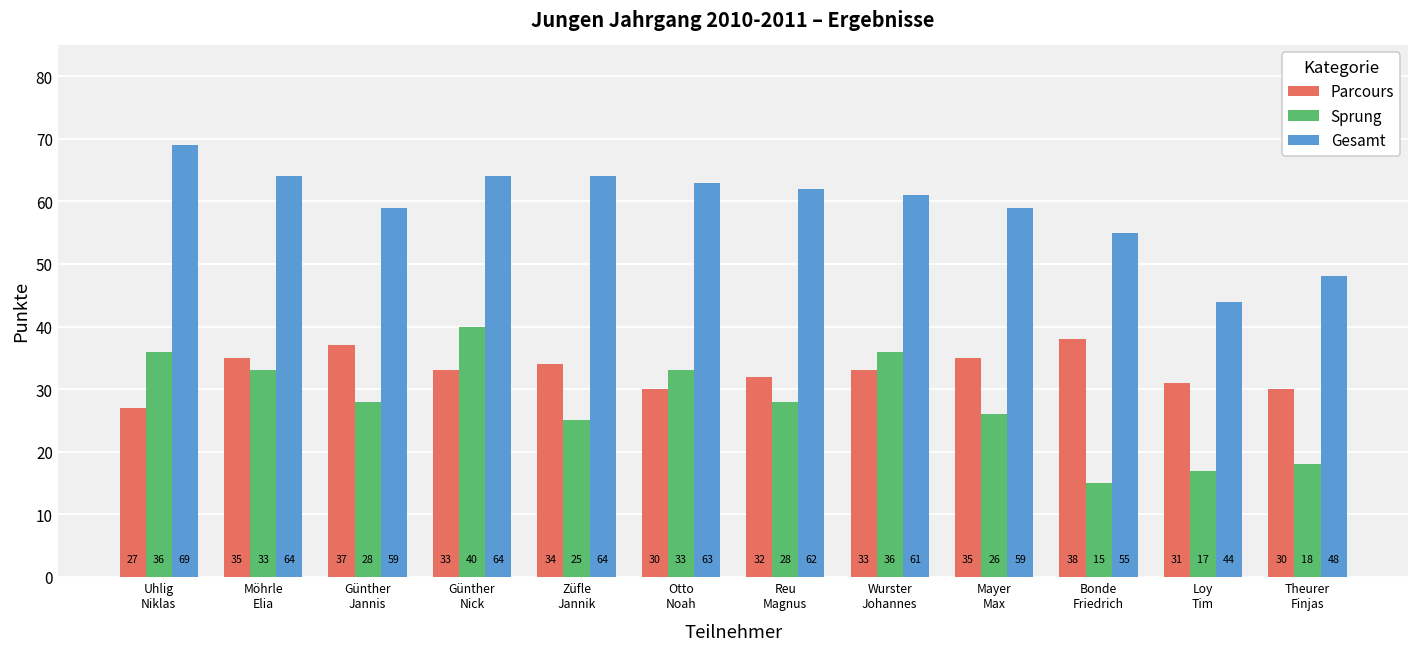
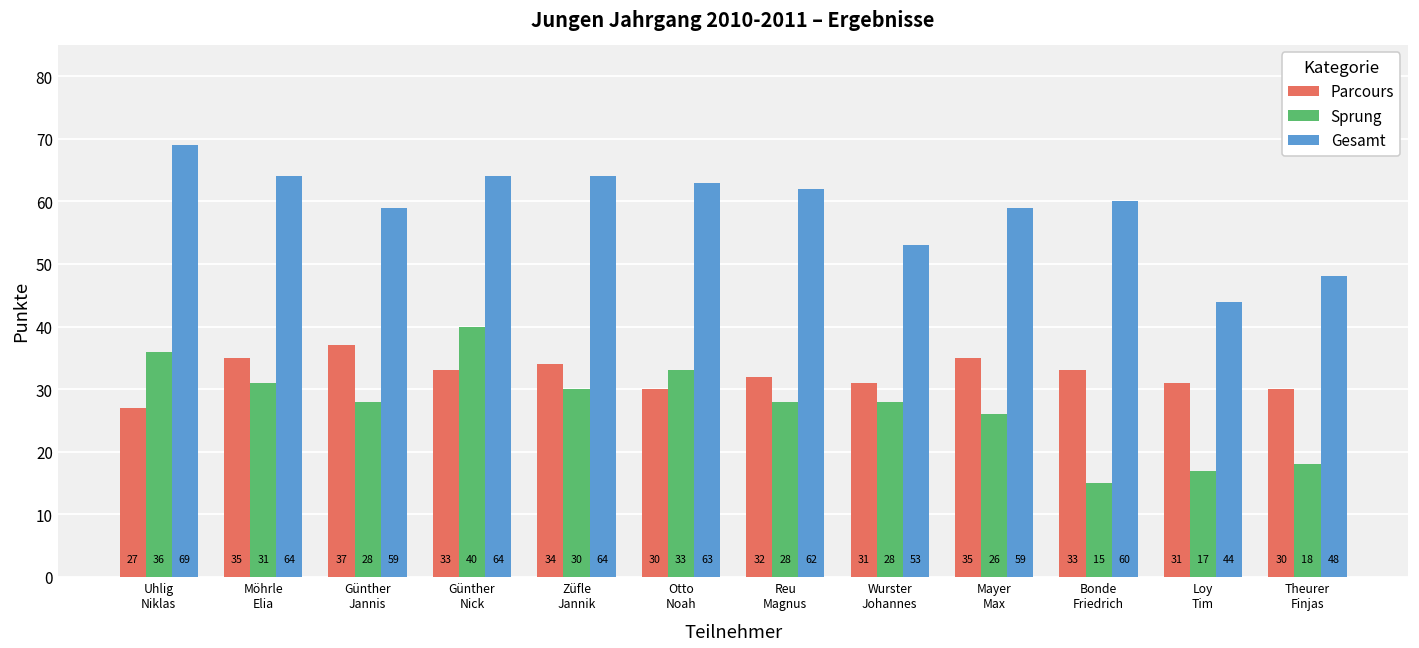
Sprung, Möhrle Elia: 33 -> 31
Sprung, Züfle Jannik: 25 -> 30
Parcours, Wurster Johannes: 33 -> 31
Sprung, Wurster Johannes: 36 -> 28
Gesamt, Wurster Johannes: 61 -> 53
Parcours, Bonde Friedrich: 38 -> 33
Gesamt, Bonde Friedrich: 55 -> 60
